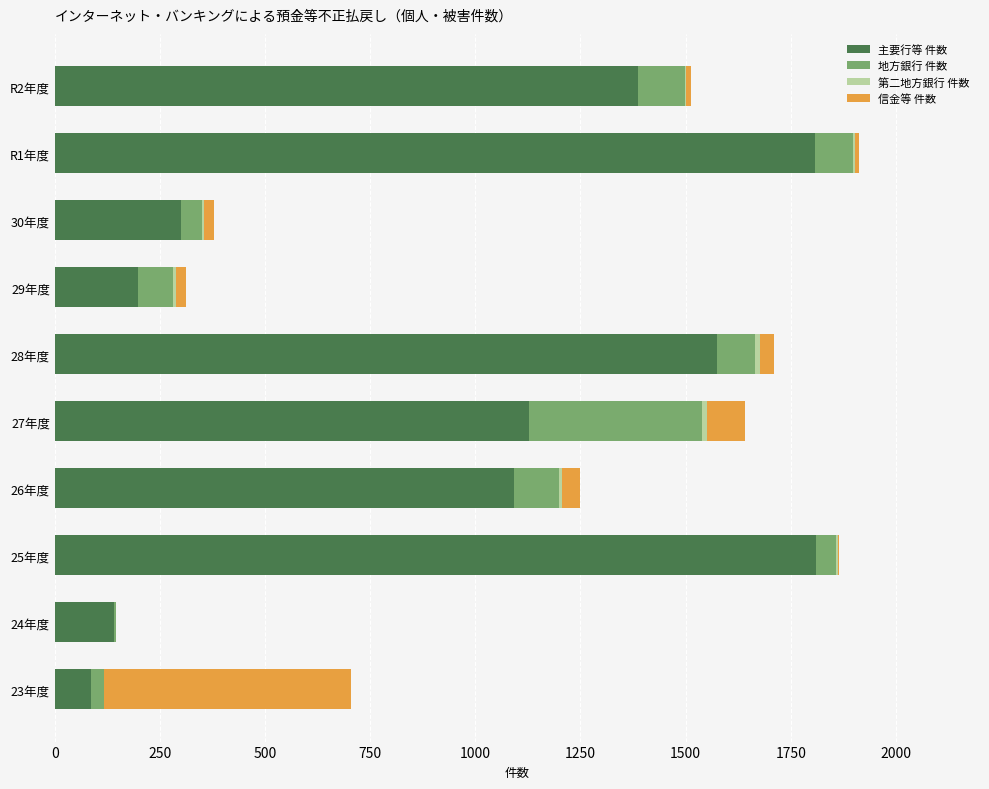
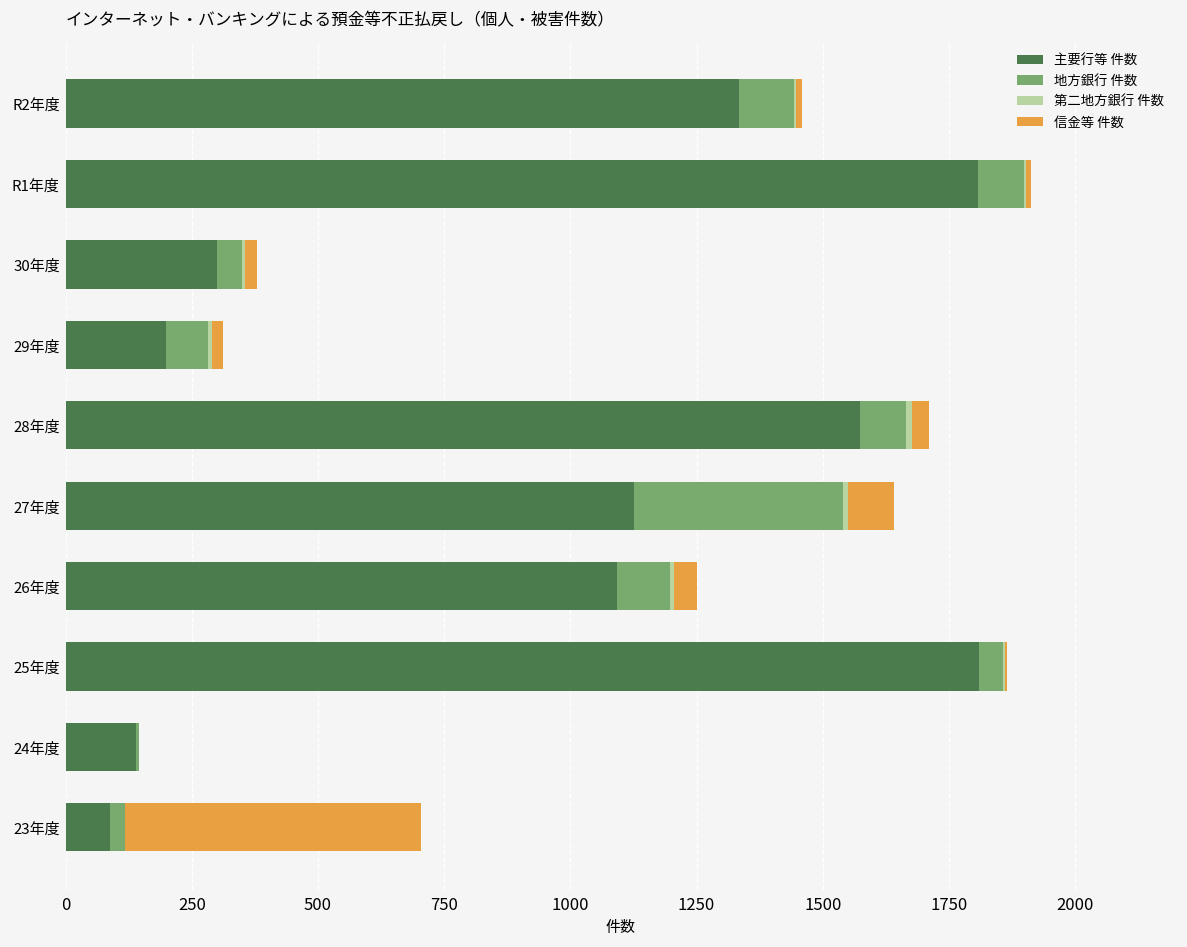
主要行等 件数, R2年度: 1390 -> 1330
